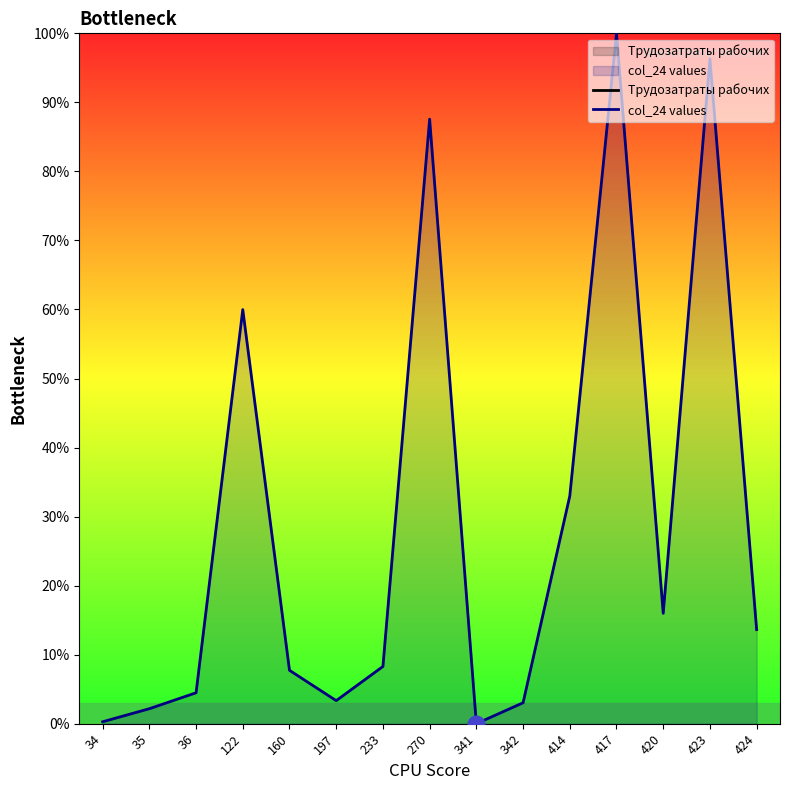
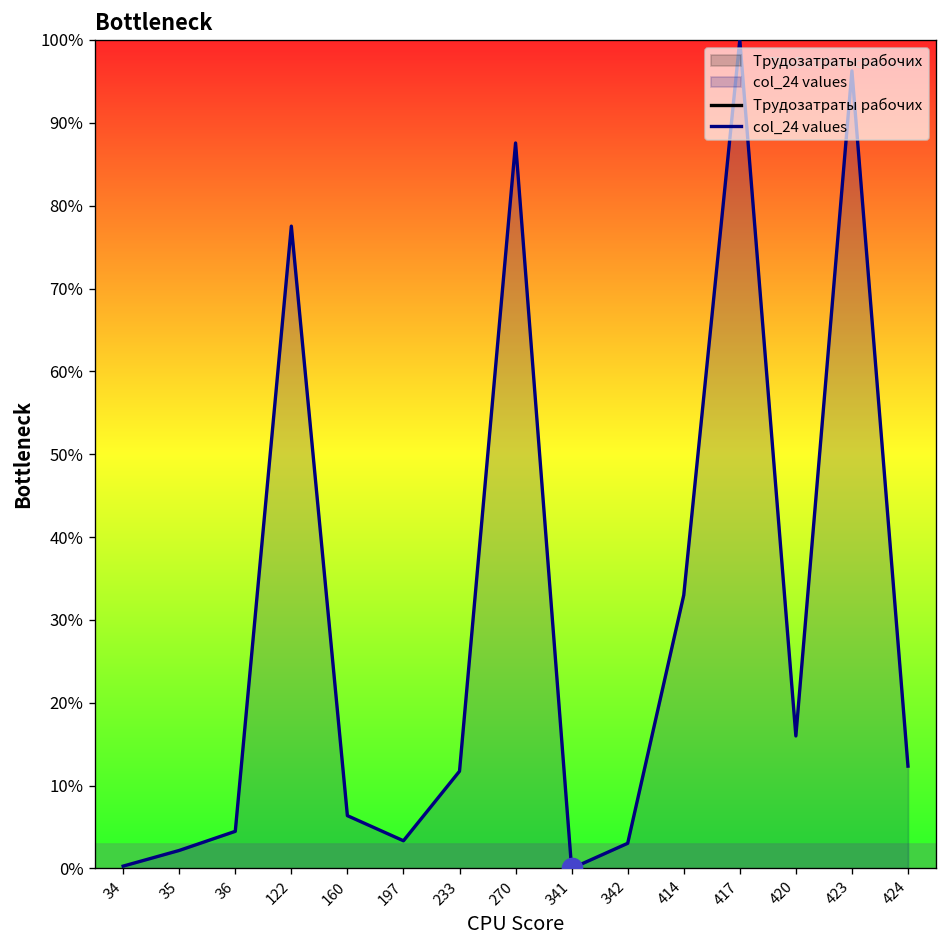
col_24 values, 122: 60% -> 78%
col_24 values, 160: 8% -> 6%
col_24 values, 233: 8% -> 12%
col_24 values, 424: 14% -> 12%
